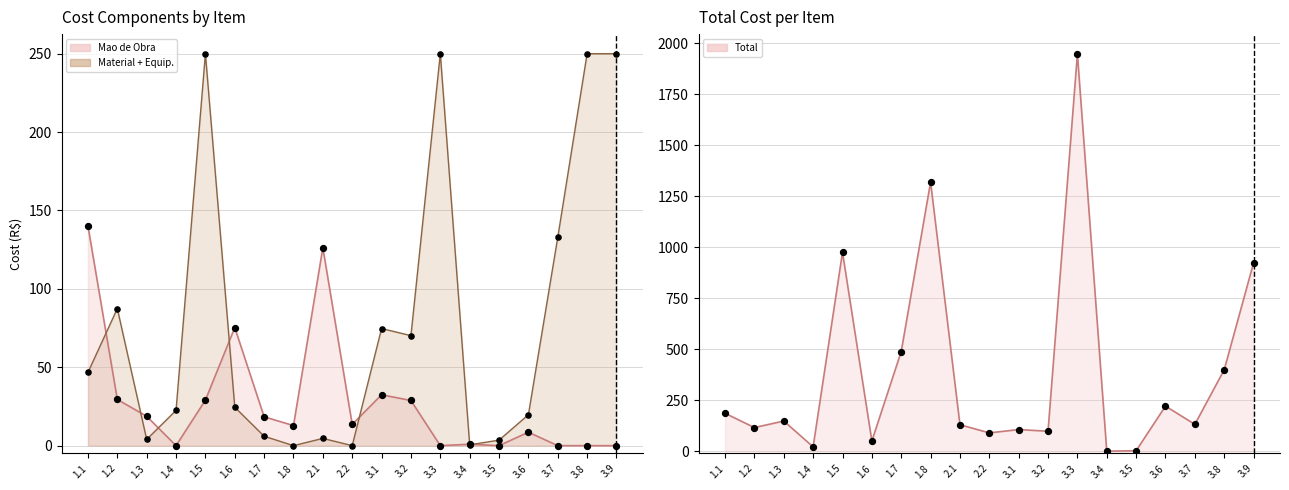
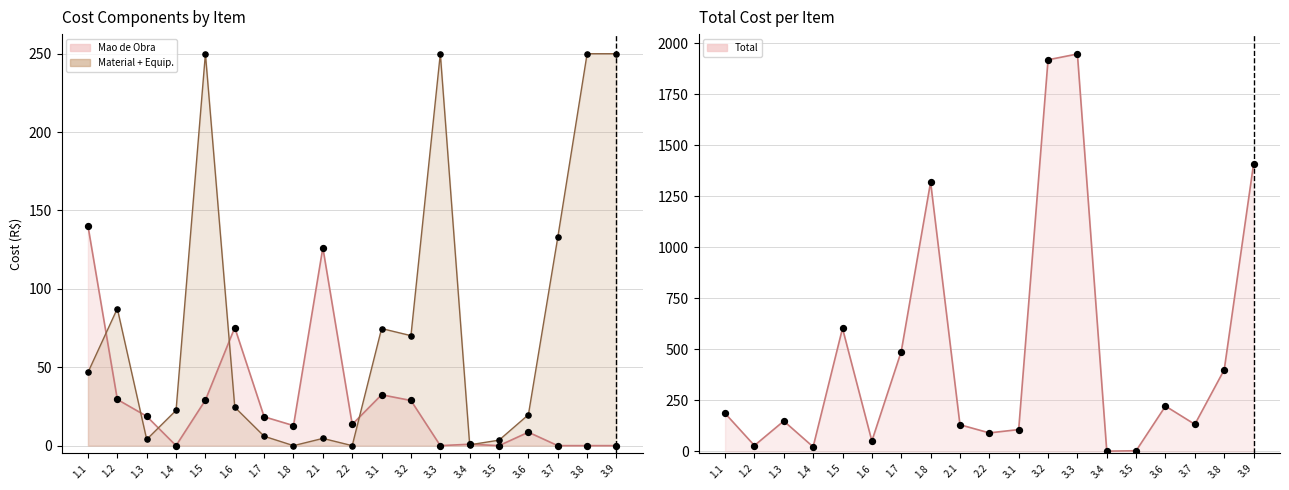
Total Cost per Item, 1.2: 120 -> 30
Total Cost per Item, 1.5: 980 -> 600
Total Cost per Item, 3.2: 100 -> 1920
Total Cost per Item, 3.9: 920 -> 1410
